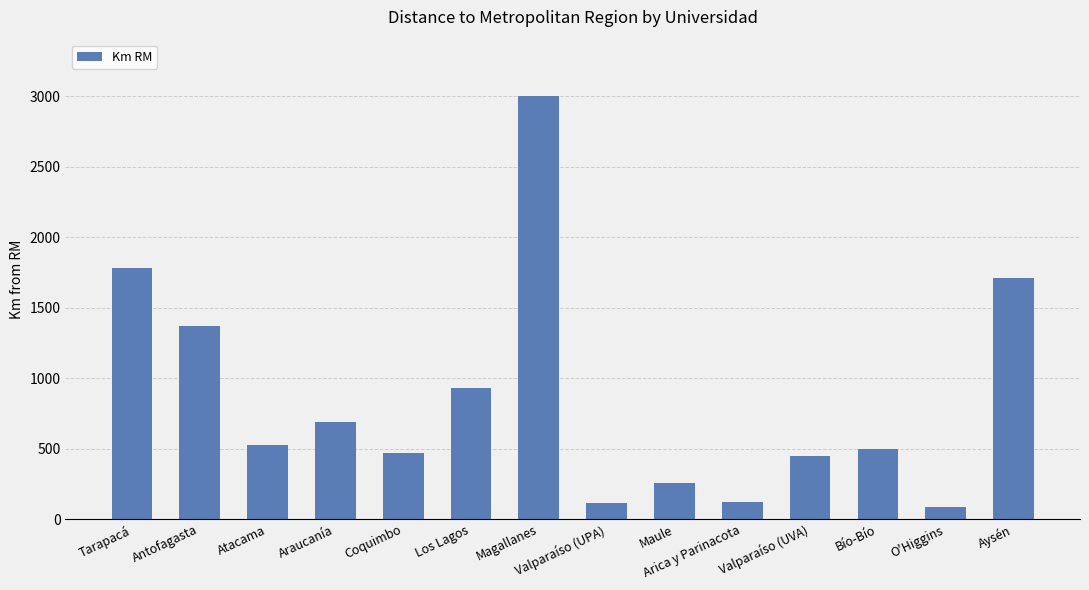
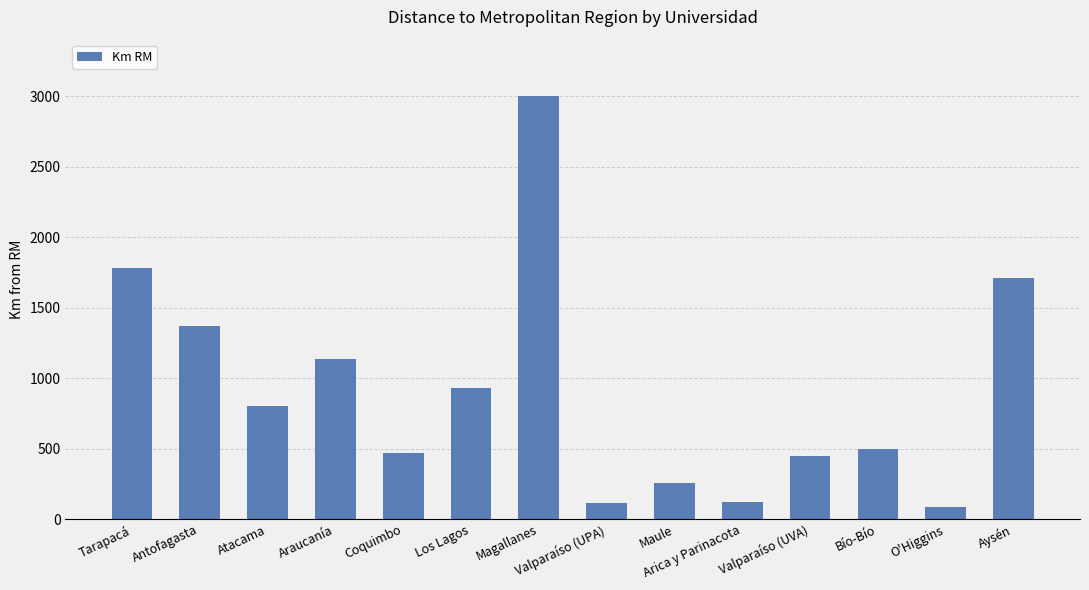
Atacama: 530 -> 800
Araucanía: 690 -> 1130
